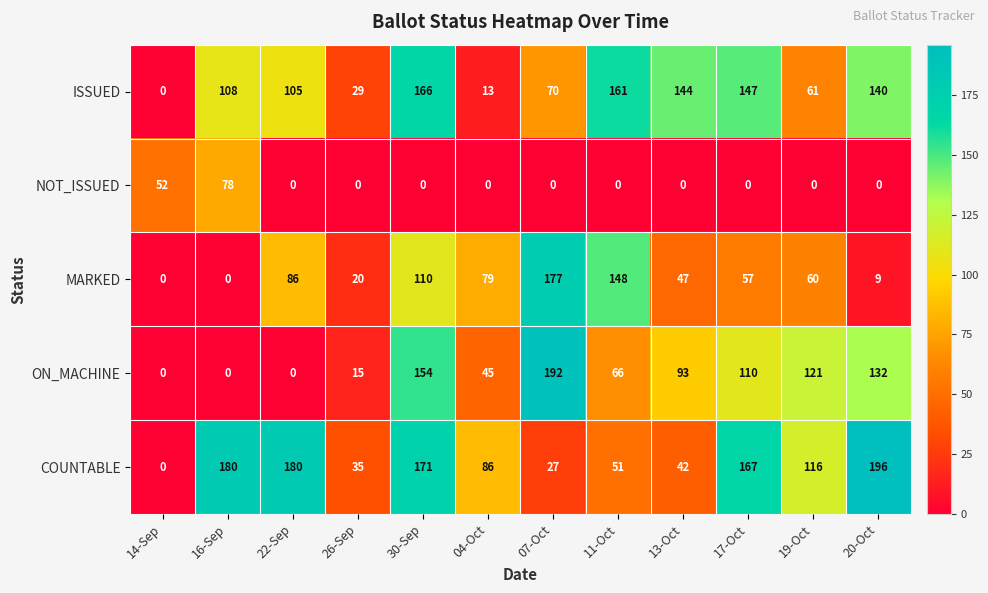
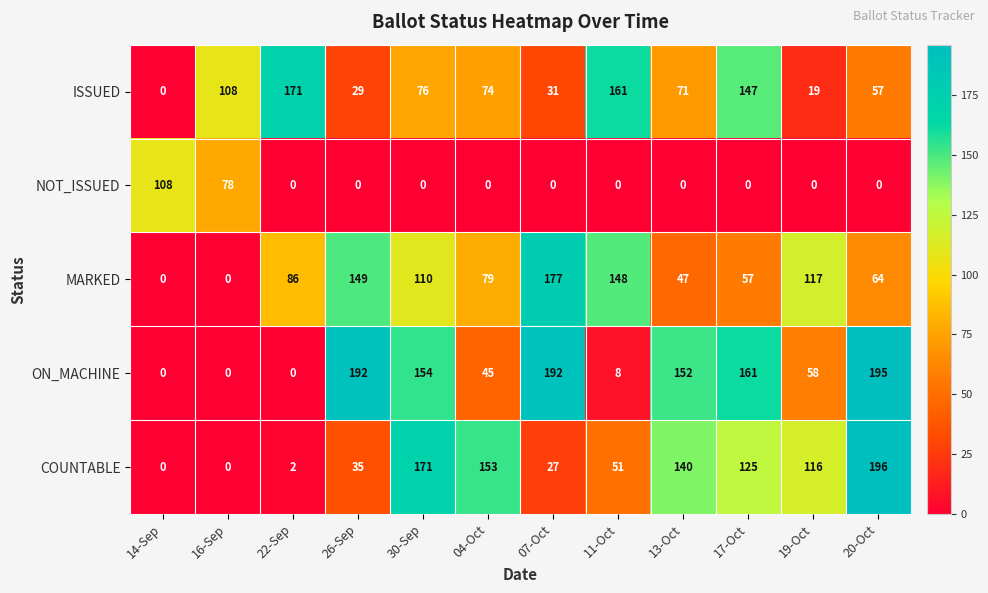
ISSUED, 22-Sep: 105 -> 171
ISSUED, 30-Sep: 166 -> 76
ISSUED, 04-Oct: 13 -> 74
ISSUED, 07-Oct: 70 -> 31
ISSUED, 13-Oct: 144 -> 71
ISSUED, 19-Oct: 61 -> 19
ISSUED, 20-Oct: 140 -> 57
NOT_ISSUED, 14-Sep: 52 -> 108
MARKED, 26-Sep: 20 -> 149
MARKED, 19-Oct: 60 -> 117
MARKED, 20-Oct: 9 -> 64
ON_MACHINE, 26-Sep: 15 -> 192
ON_MACHINE, 11-Oct: 66 -> 8
ON_MACHINE, 13-Oct: 93 -> 152
ON_MACHINE, 17-Oct: 110 -> 161
ON_MACHINE, 19-Oct: 121 -> 58
ON_MACHINE, 20-Oct: 132 -> 195
COUNTABLE, 16-Sep: 180 -> 0
COUNTABLE, 22-Sep: 180 -> 2
COUNTABLE, 04-Oct: 86 -> 153
COUNTABLE, 13-Oct: 42 -> 140
COUNTABLE, 17-Oct: 167 -> 125
